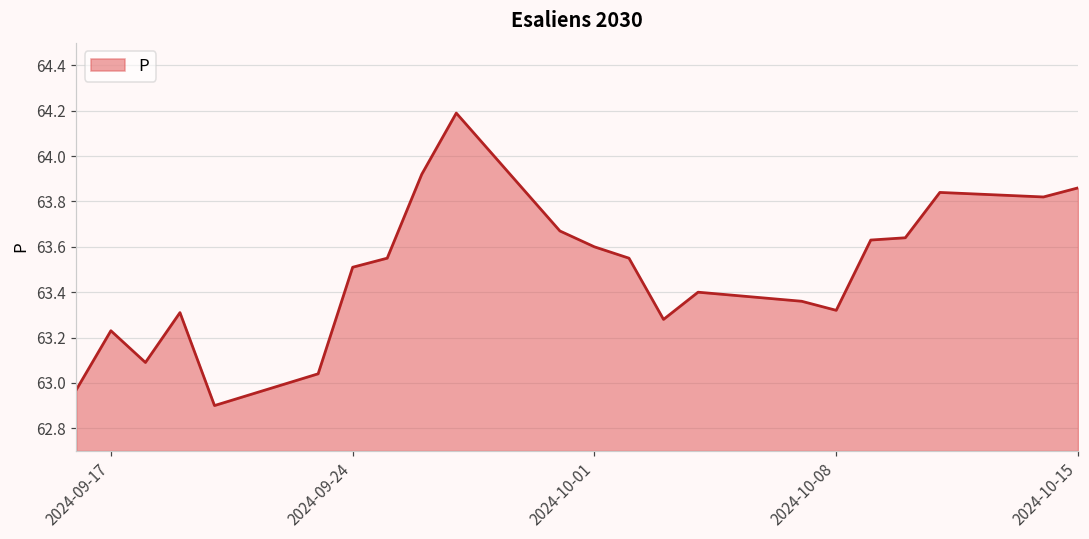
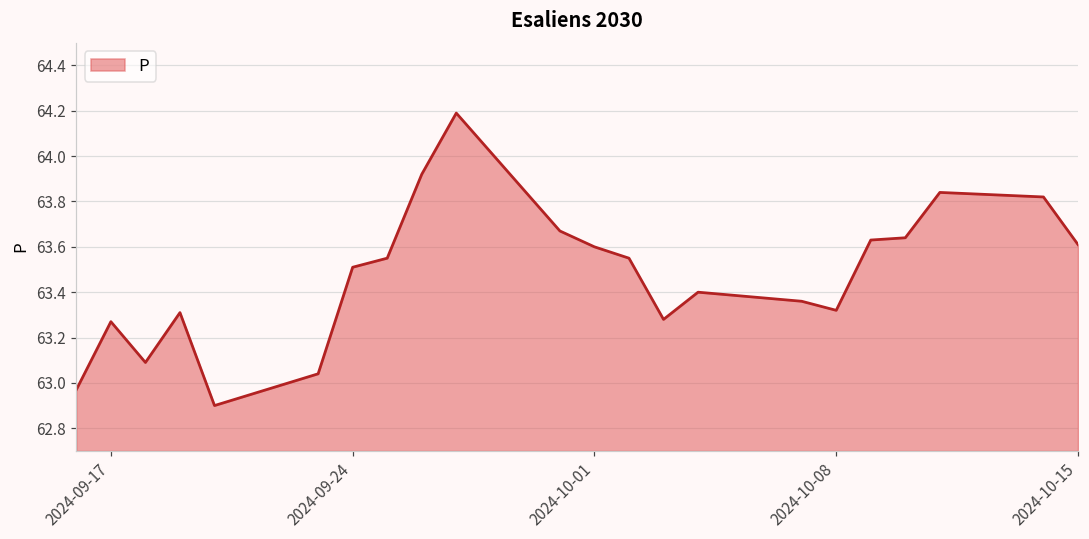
2024-09-17: 63.23 -> 63.27
2024-10-15: 63.86 -> 63.61
